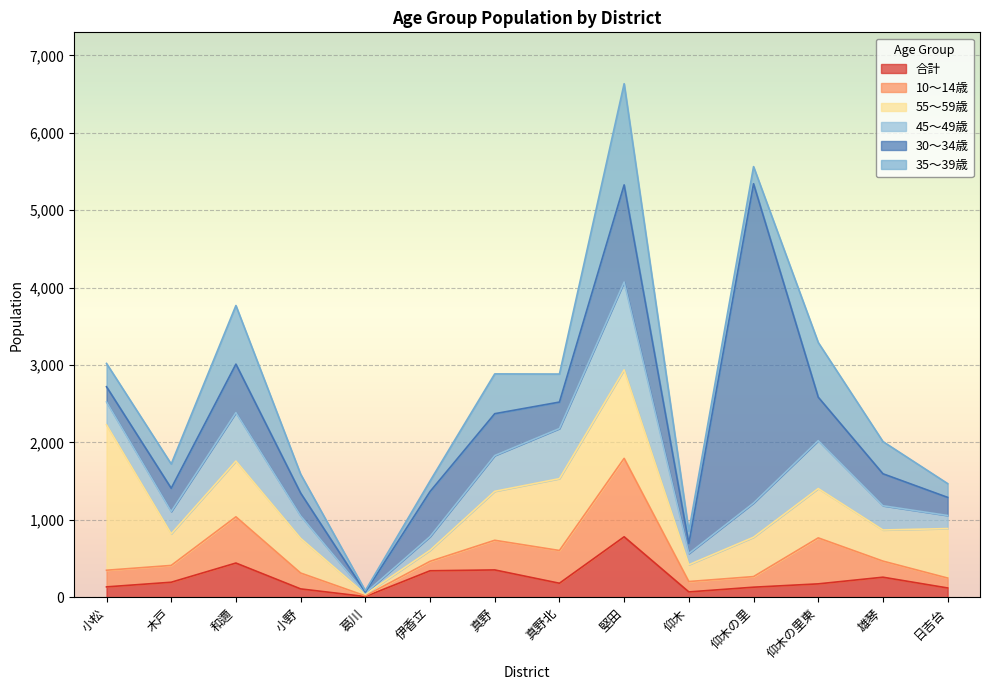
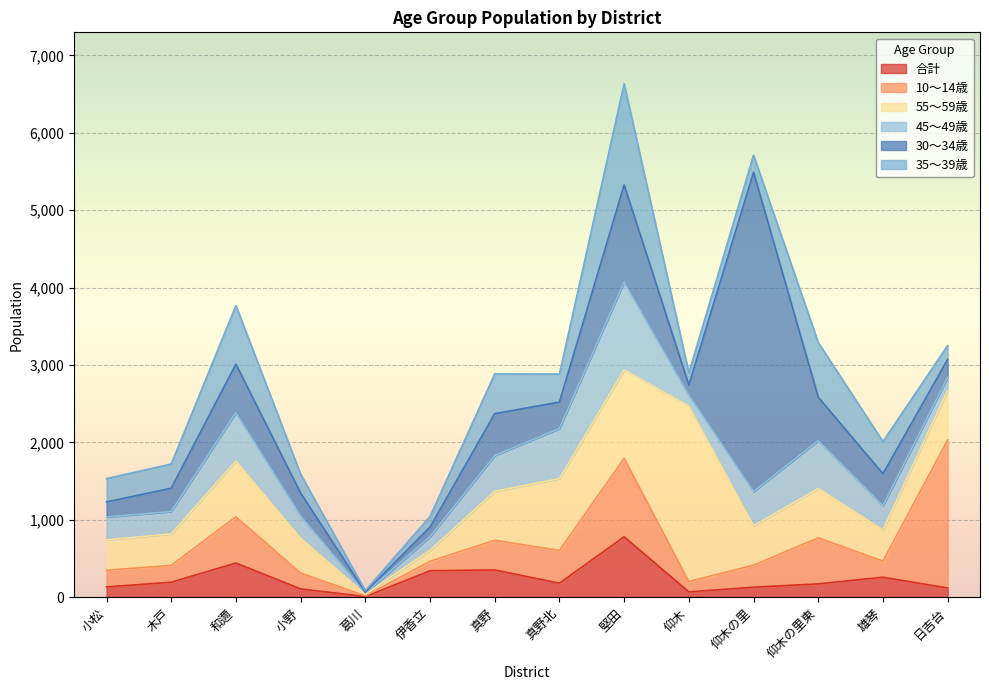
55～59歳, 小松: 1,900 -> 400
30～34歳, 伊香立: 600 -> 100
55～59歳, 仰木: 200 -> 2,300
10～14歳, 仰木の里: 100 -> 300
10～14歳, 日吉台: 100 -> 1,900
